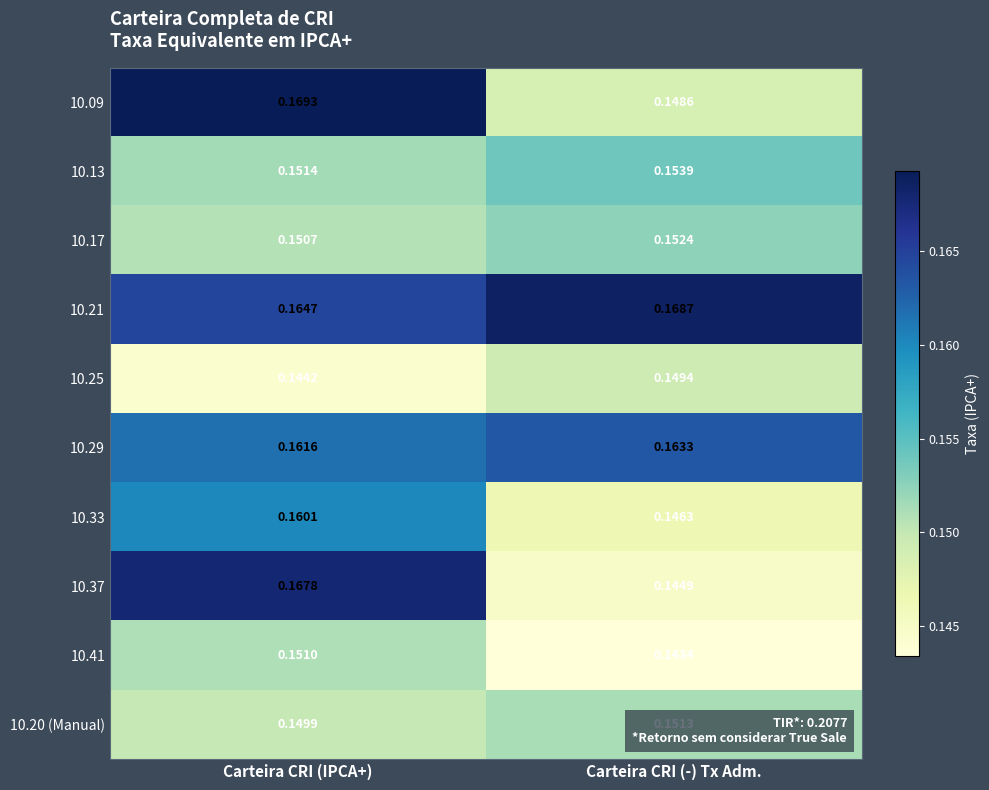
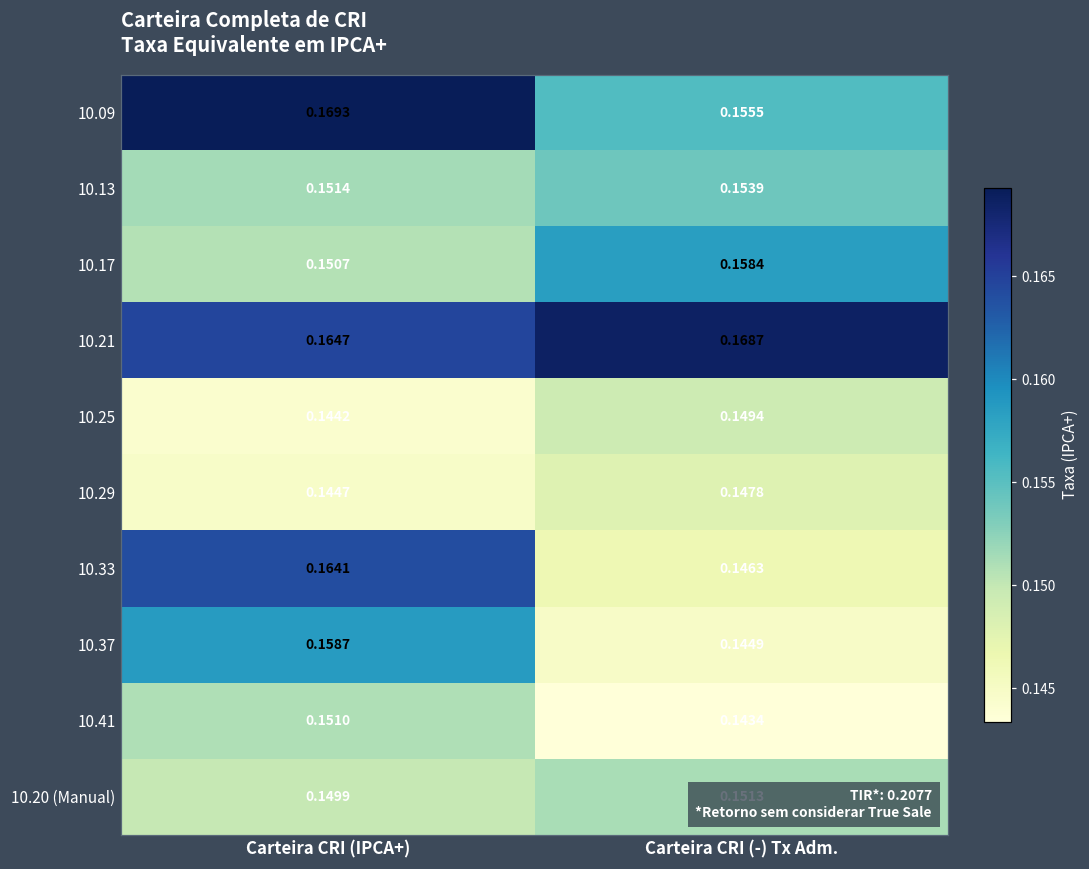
10.09, Carteira CRI (-) Tx Adm.: 0.1486 -> 0.1555
10.17, Carteira CRI (-) Tx Adm.: 0.1524 -> 0.1584
10.29, Carteira CRI (IPCA+): 0.1616 -> 0.1447
10.29, Carteira CRI (-) Tx Adm.: 0.1633 -> 0.1478
10.33, Carteira CRI (IPCA+): 0.1601 -> 0.1641
10.37, Carteira CRI (IPCA+): 0.1678 -> 0.1587
